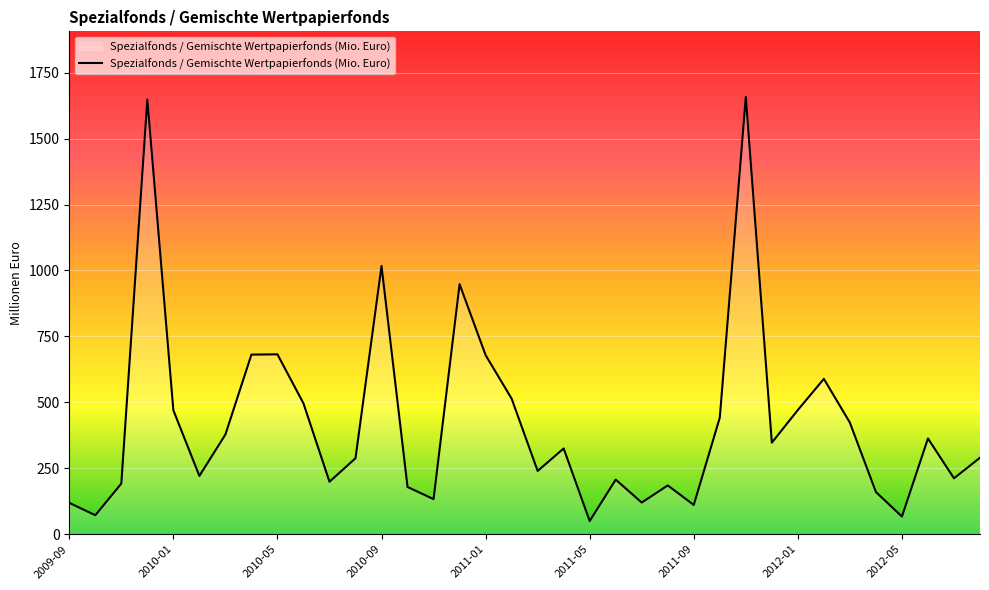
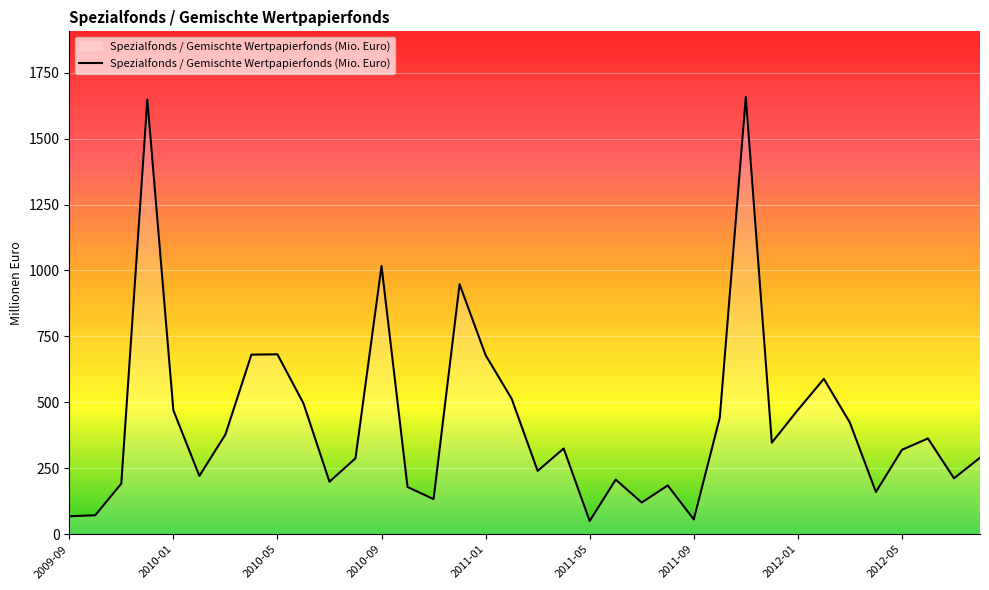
2009-09: 120 -> 70
2011-09: 110 -> 60
2012-05: 70 -> 320
